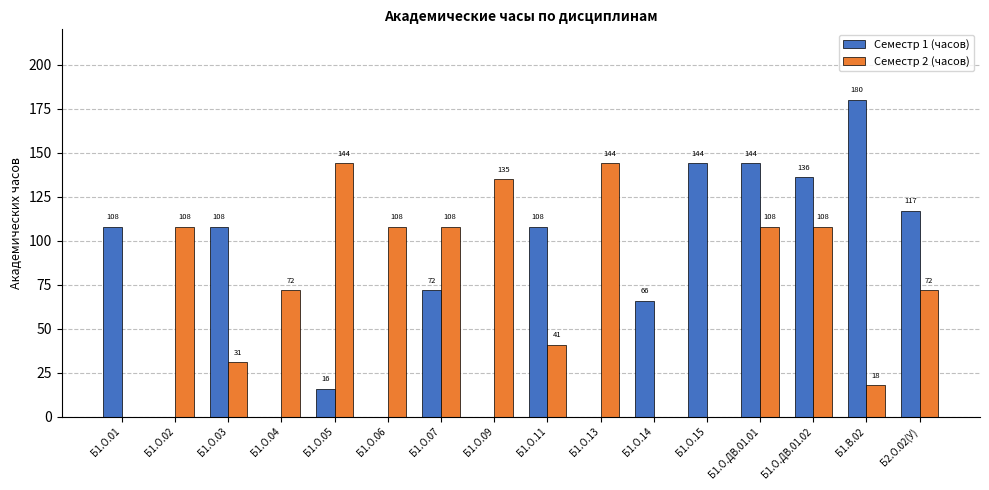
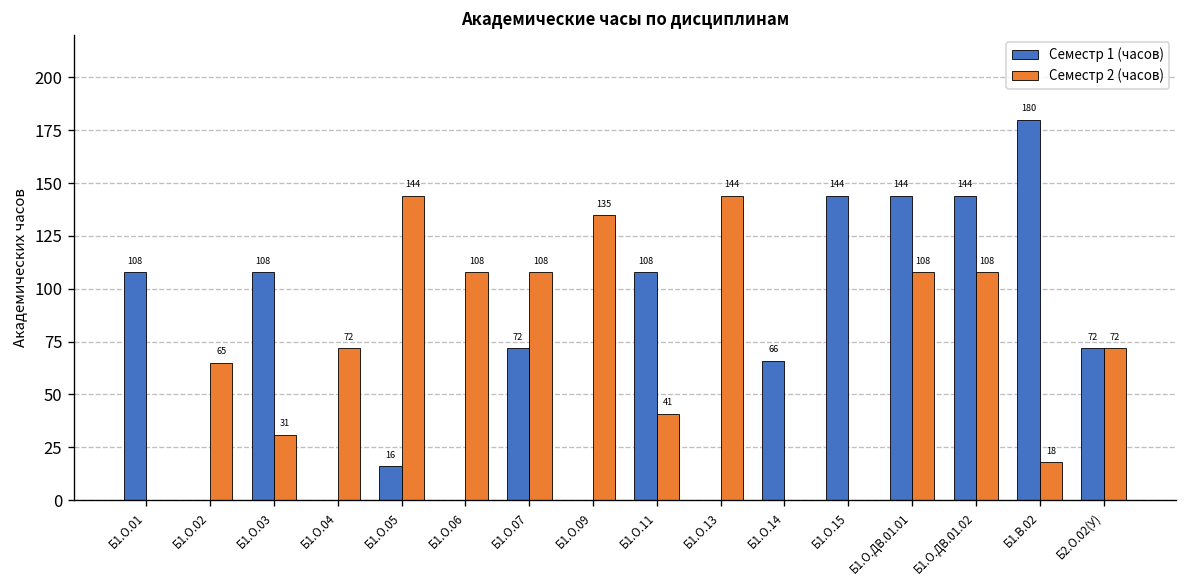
Семестр 2 (часов), Б1.О.02: 108 -> 65
Семестр 1 (часов), Б1.О.ДВ.01.02: 136 -> 144
Семестр 1 (часов), Б2.О.02(У): 117 -> 72
